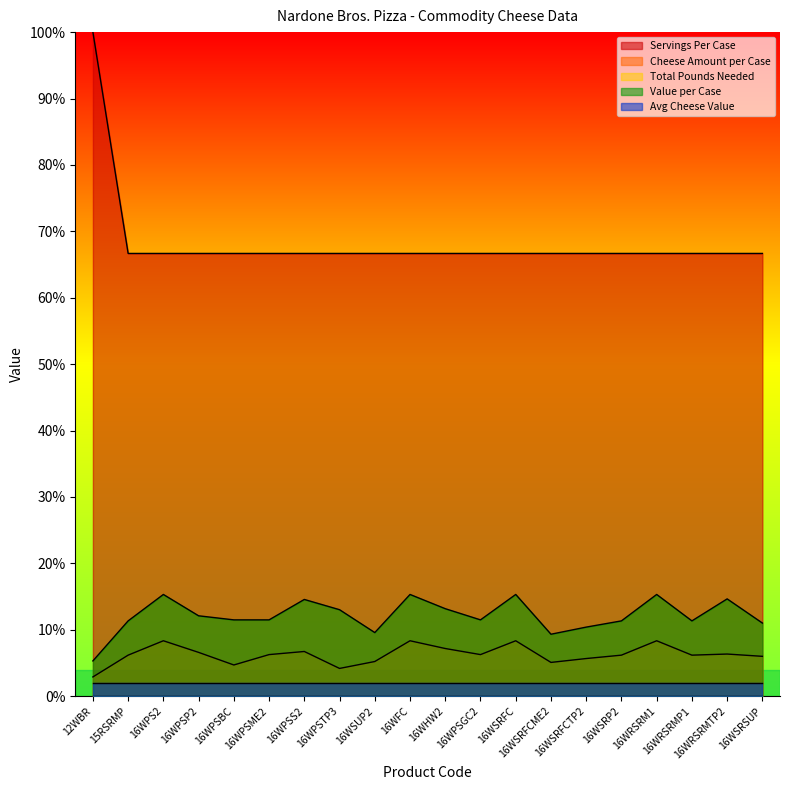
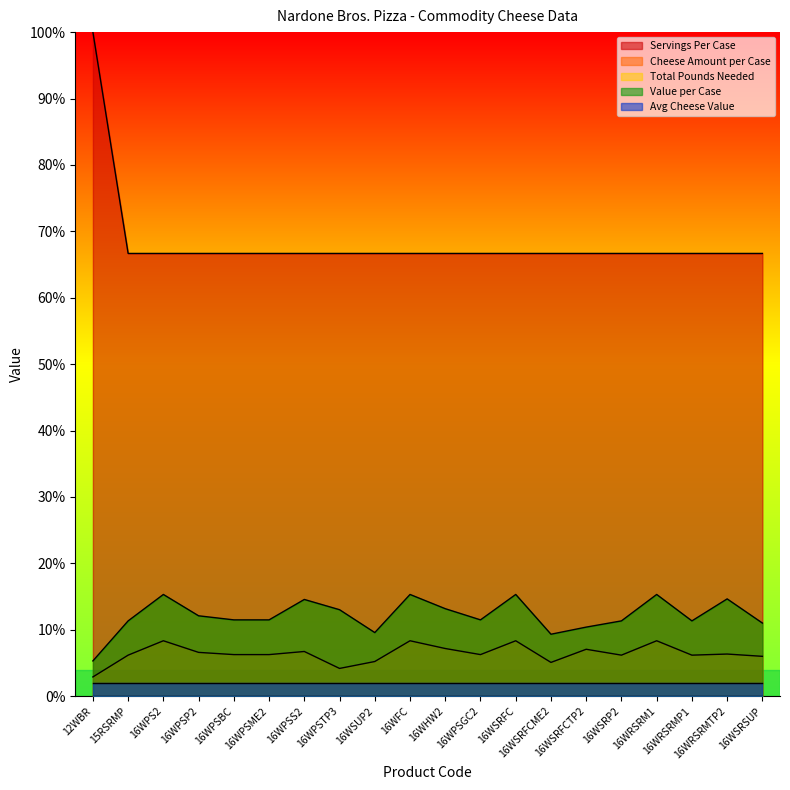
Cheese Amount per Case, 16WPSBC: 5% -> 6%
Cheese Amount per Case, 16WSRFCTP2: 6% -> 7%
